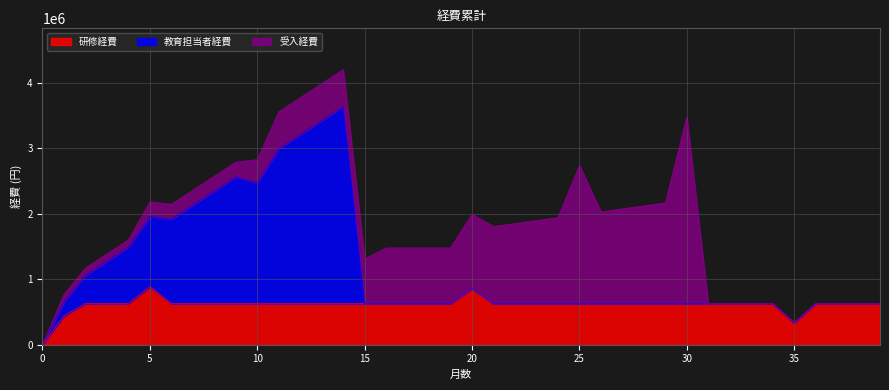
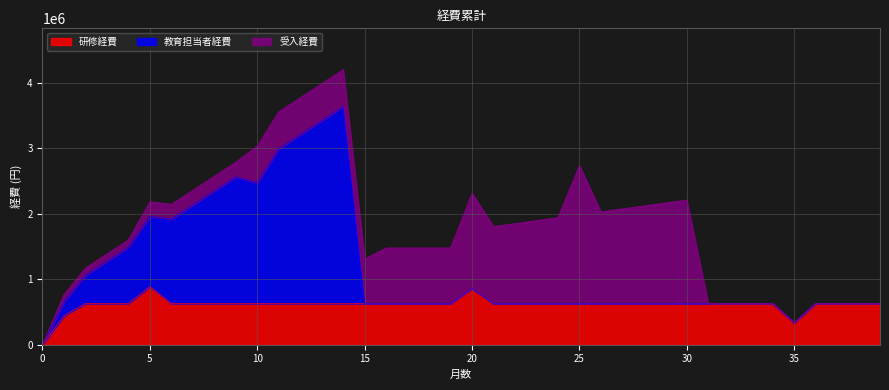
受入経費, 10: 400000 -> 600000
受入経費, 20: 1100000 -> 1500000
受入経費, 30: 2800000 -> 1600000
